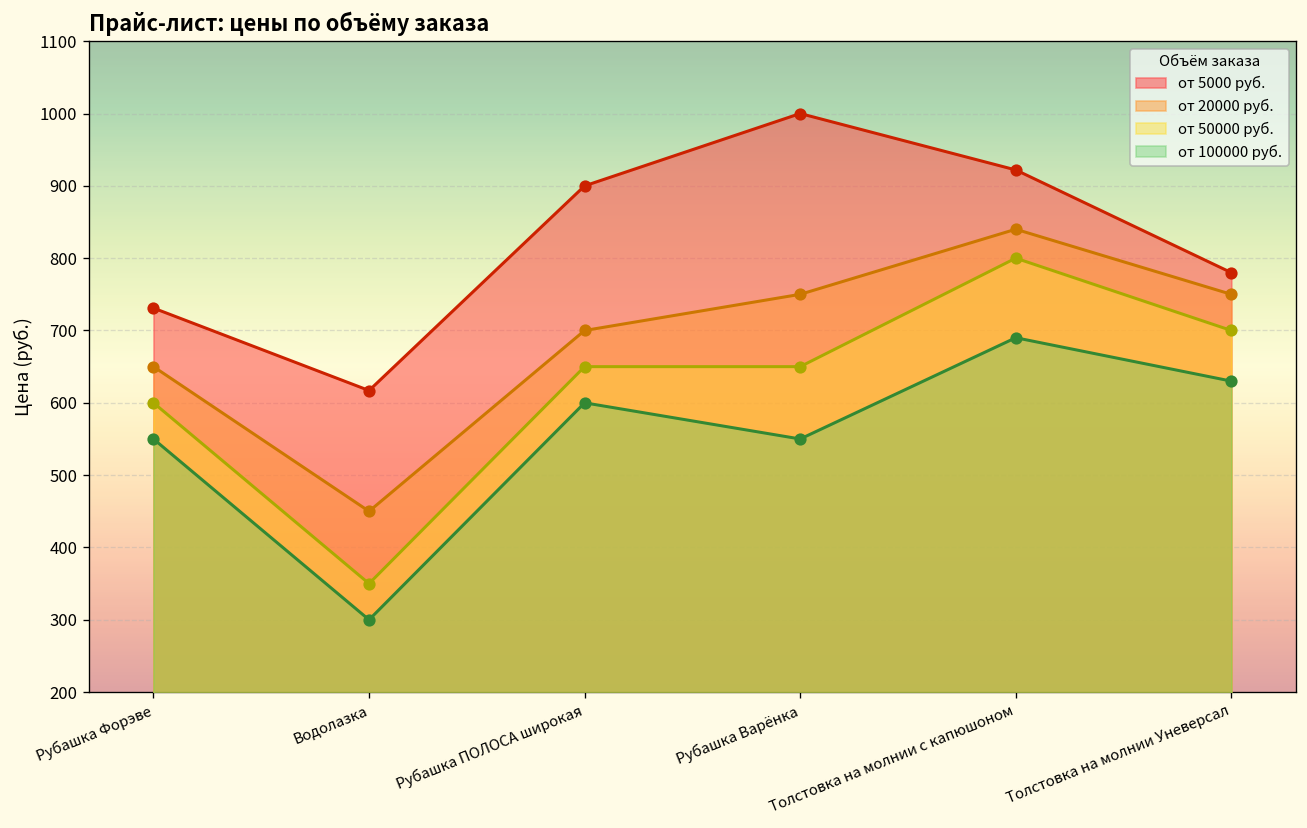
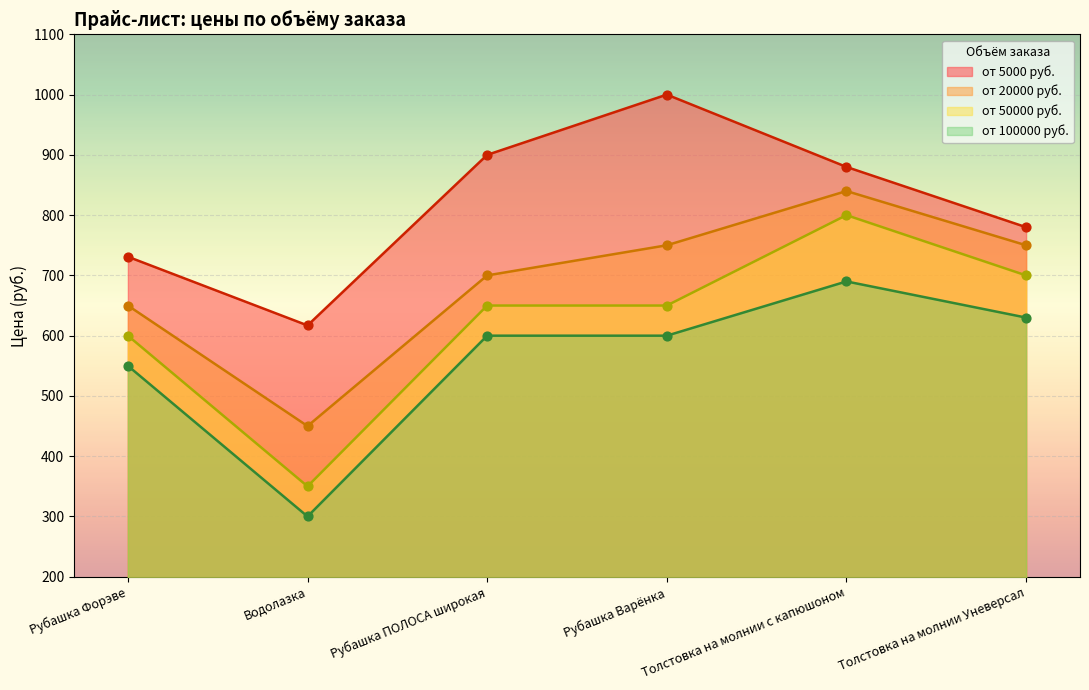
от 100000 руб., Рубашка Варёнка: 550 -> 600
от 5000 руб., Толстовка на молнии с капюшоном: 920 -> 880
